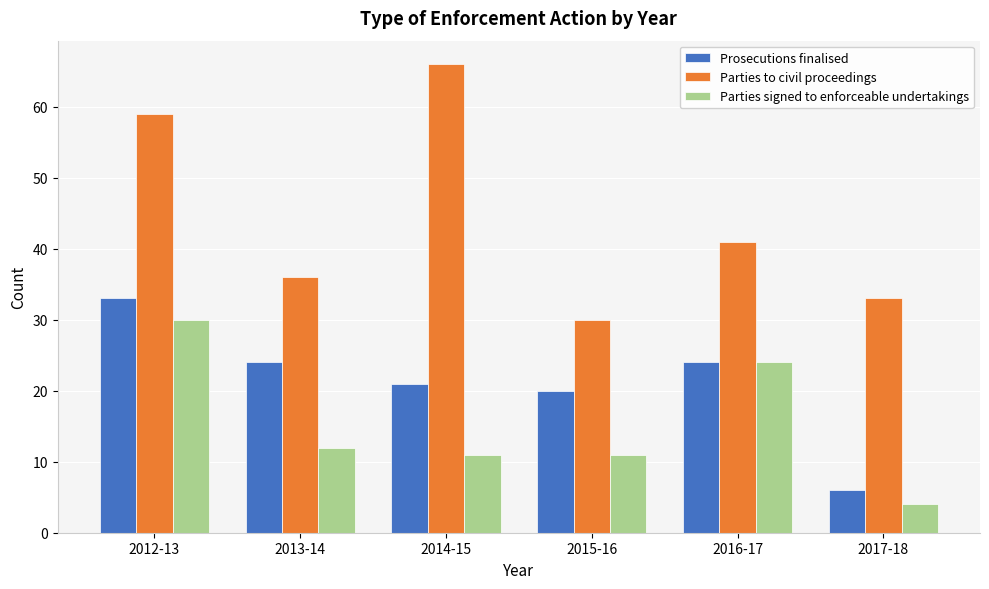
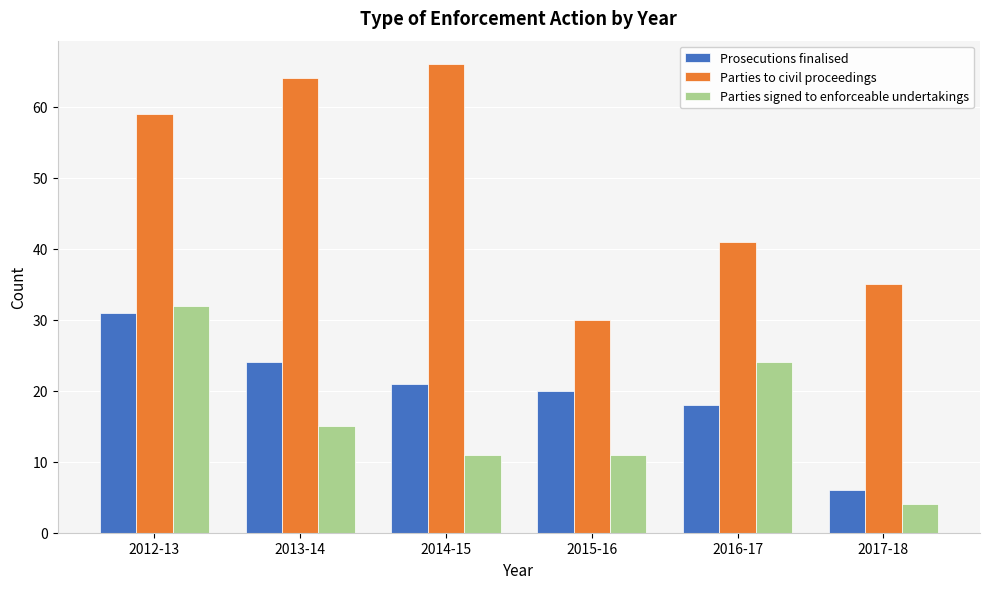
Prosecutions finalised, 2012-13: 33 -> 31
Parties signed to enforceable undertakings, 2012-13: 30 -> 32
Parties to civil proceedings, 2013-14: 36 -> 64
Parties signed to enforceable undertakings, 2013-14: 12 -> 15
Prosecutions finalised, 2016-17: 24 -> 18
Parties to civil proceedings, 2017-18: 33 -> 35
